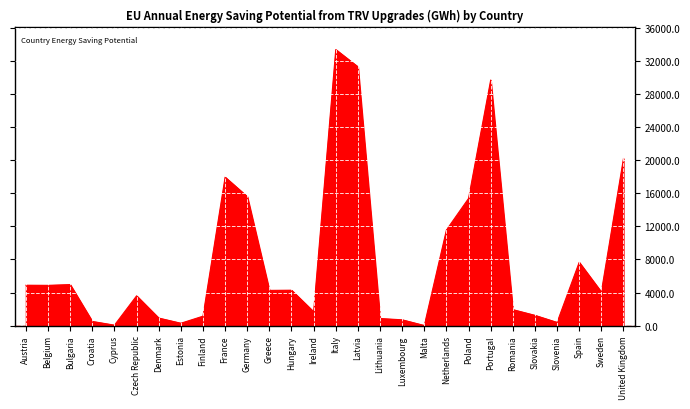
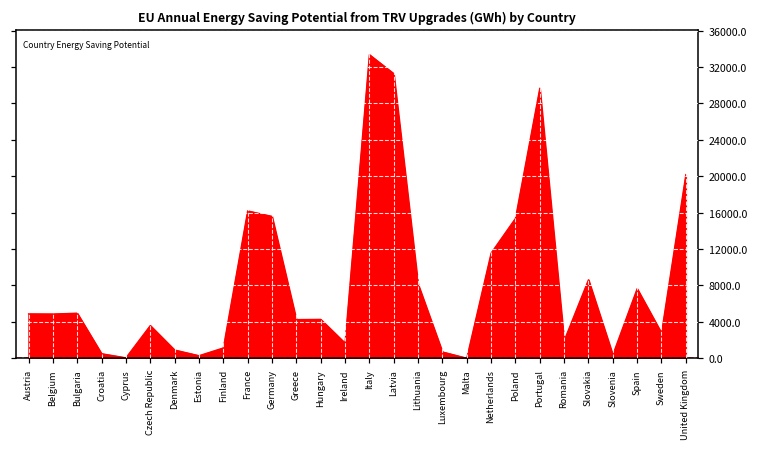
France: 18000 -> 16000
Lithuania: 1000 -> 8000
Slovakia: 1000 -> 9000
Sweden: 4000 -> 3000
